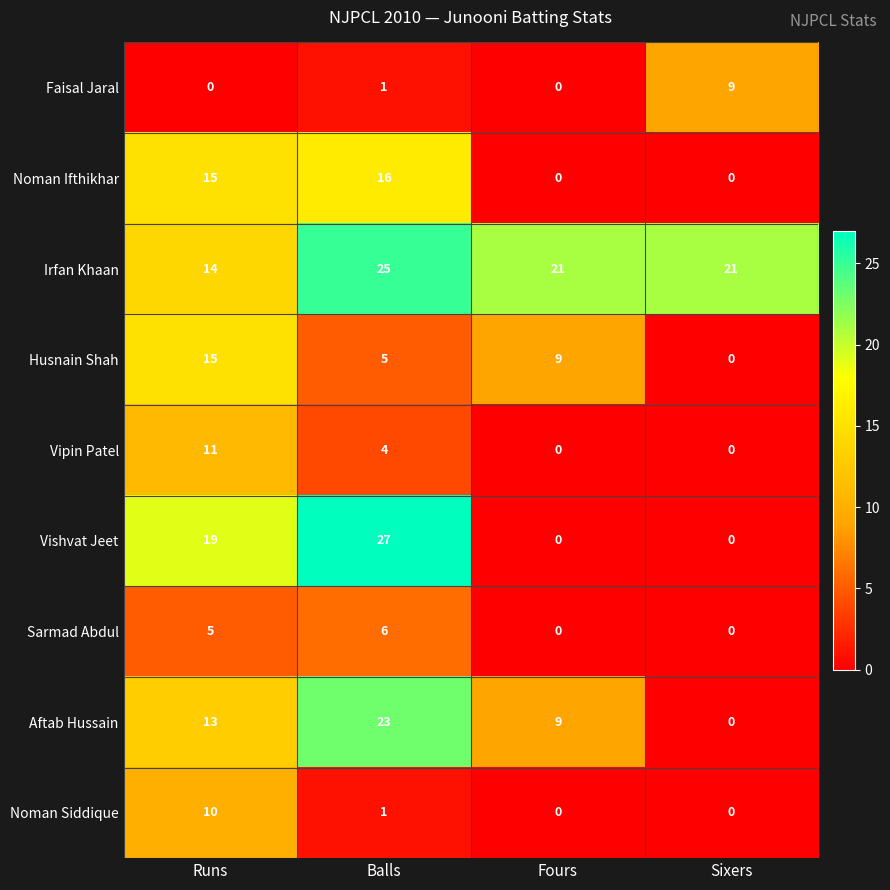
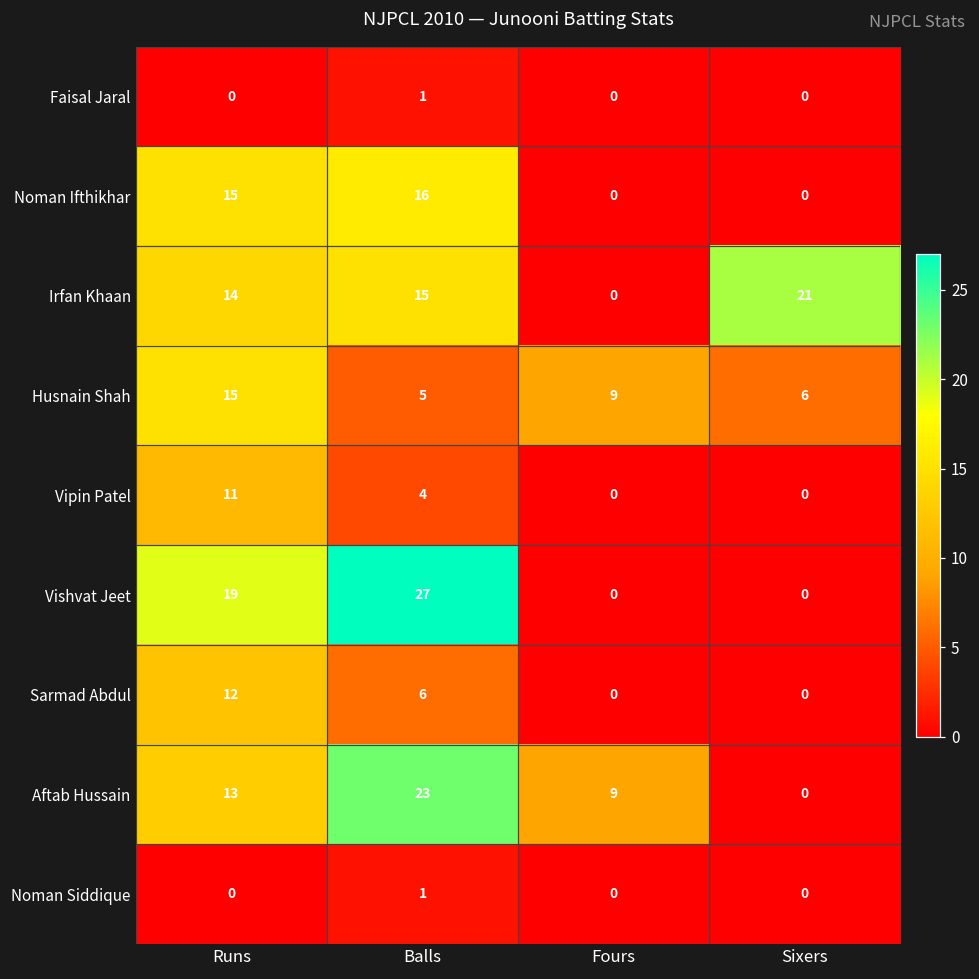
Faisal Jaral, Sixers: 9 -> 0
Irfan Khaan, Balls: 25 -> 15
Irfan Khaan, Fours: 21 -> 0
Husnain Shah, Sixers: 0 -> 6
Sarmad Abdul, Runs: 5 -> 12
Noman Siddique, Runs: 10 -> 0
